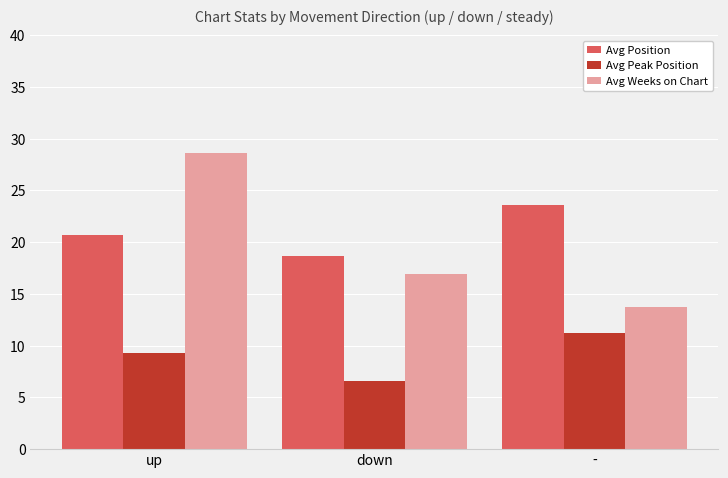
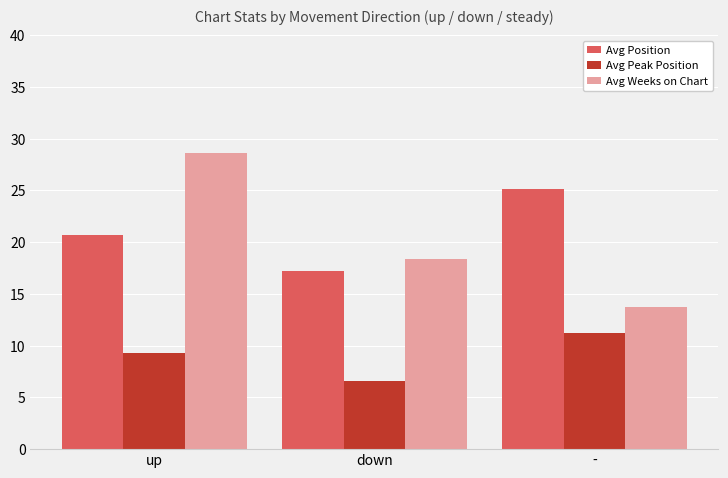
Avg Position, down: 18.7 -> 17.2
Avg Weeks on Chart, down: 16.9 -> 18.4
Avg Position, -: 23.6 -> 25.1
